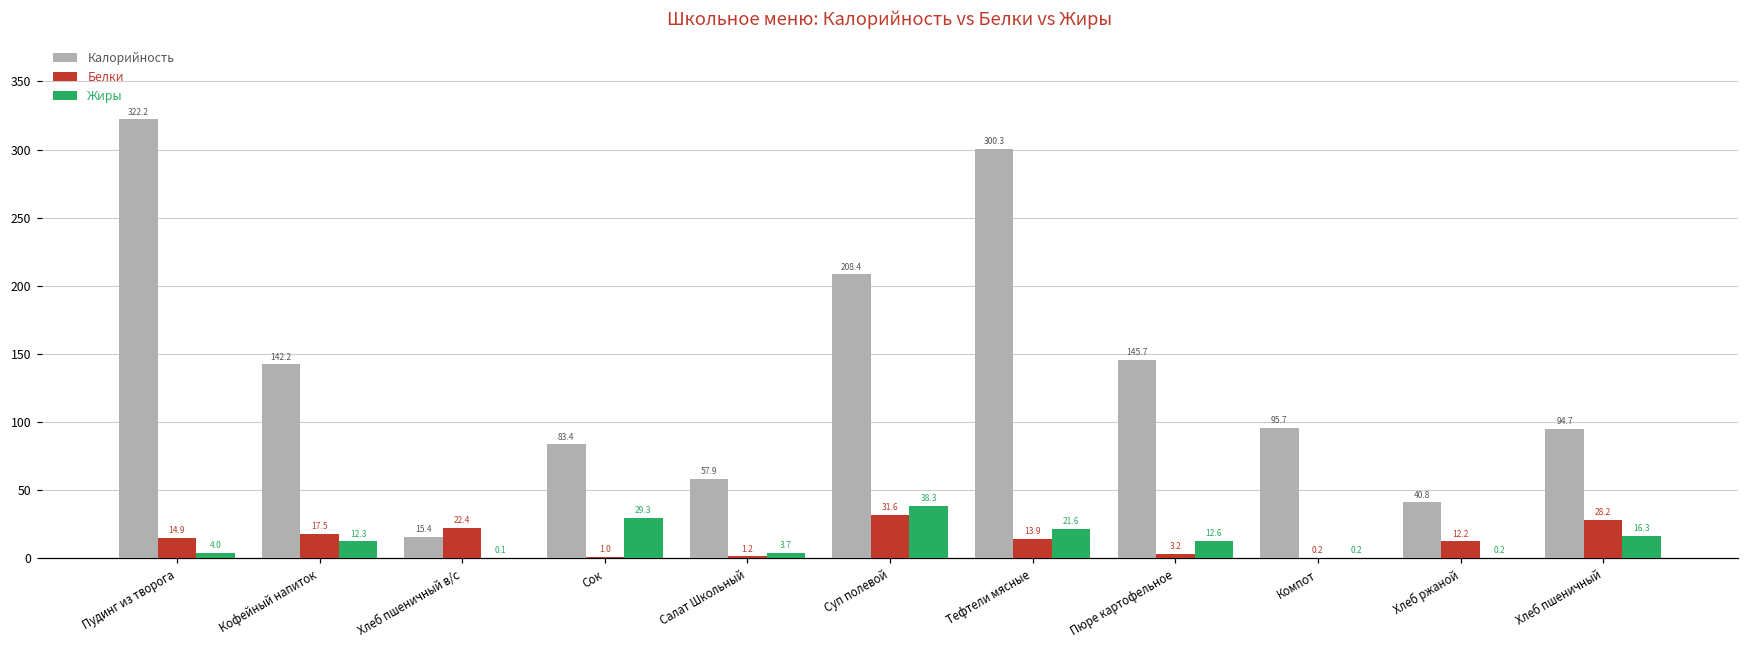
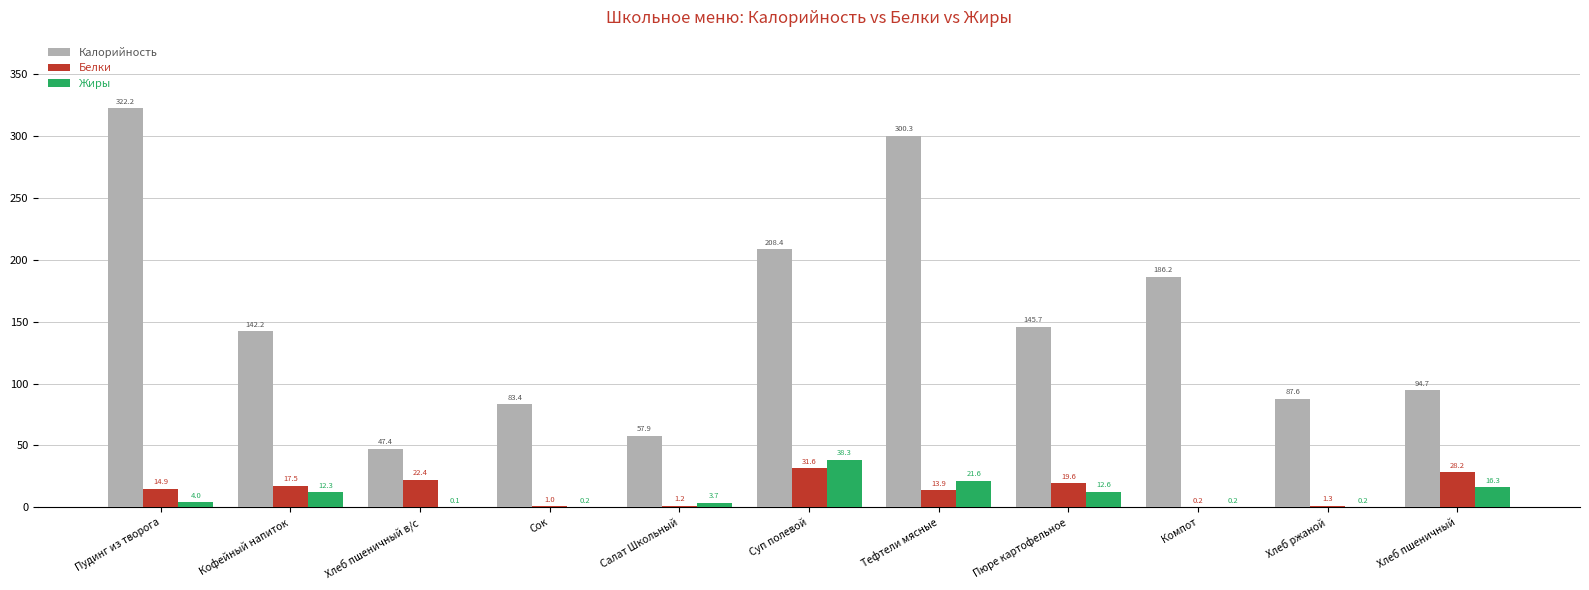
Калорийность, Хлеб пшеничный в/с: 15.4 -> 47.4
Жиры, Сок: 29.3 -> 0.2
Белки, Пюре картофельное: 3.2 -> 19.6
Калорийность, Компот: 95.7 -> 186.2
Калорийность, Хлеб ржаной: 40.8 -> 87.6
Белки, Хлеб ржаной: 12.2 -> 1.3
